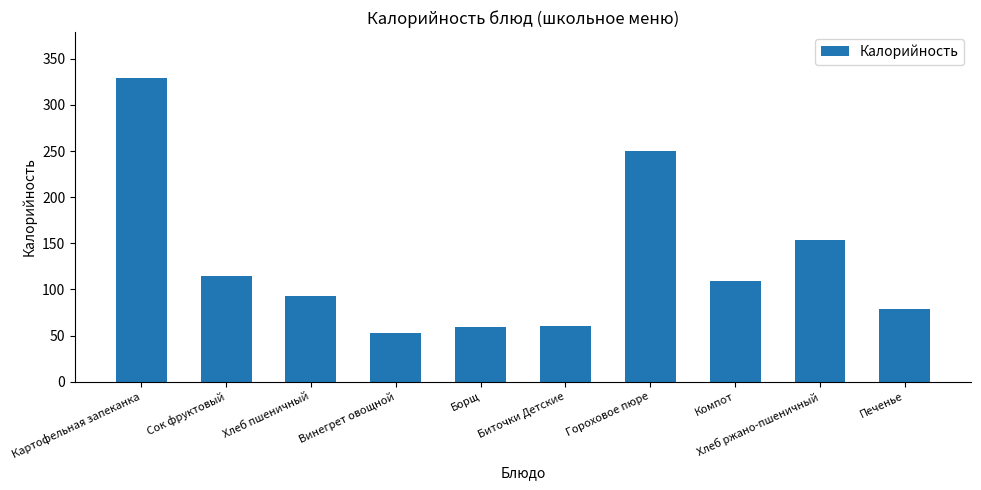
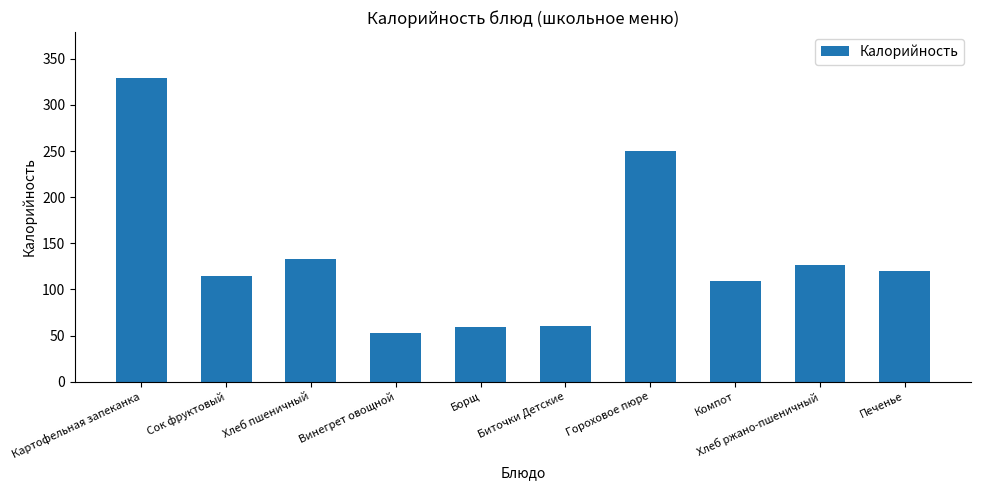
Хлеб пшеничный: 90 -> 130
Хлеб ржано-пшеничный: 150 -> 130
Печенье: 80 -> 120
